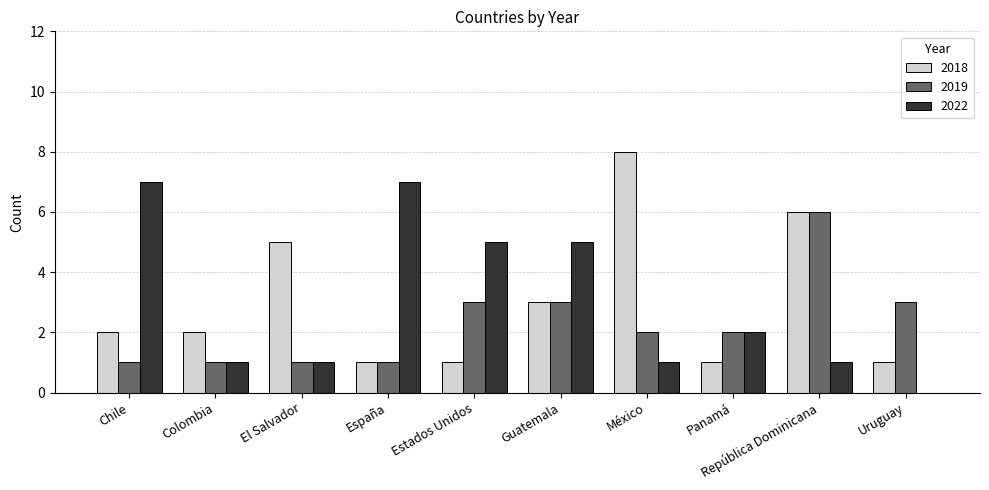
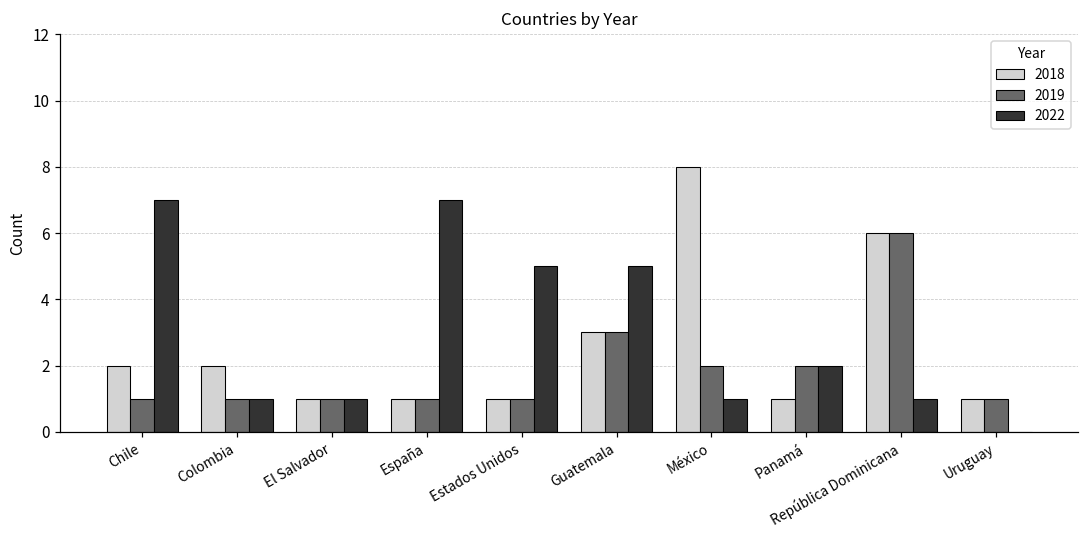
2018, El Salvador: 5 -> 1
2019, Estados Unidos: 3 -> 1
2019, Uruguay: 3 -> 1
